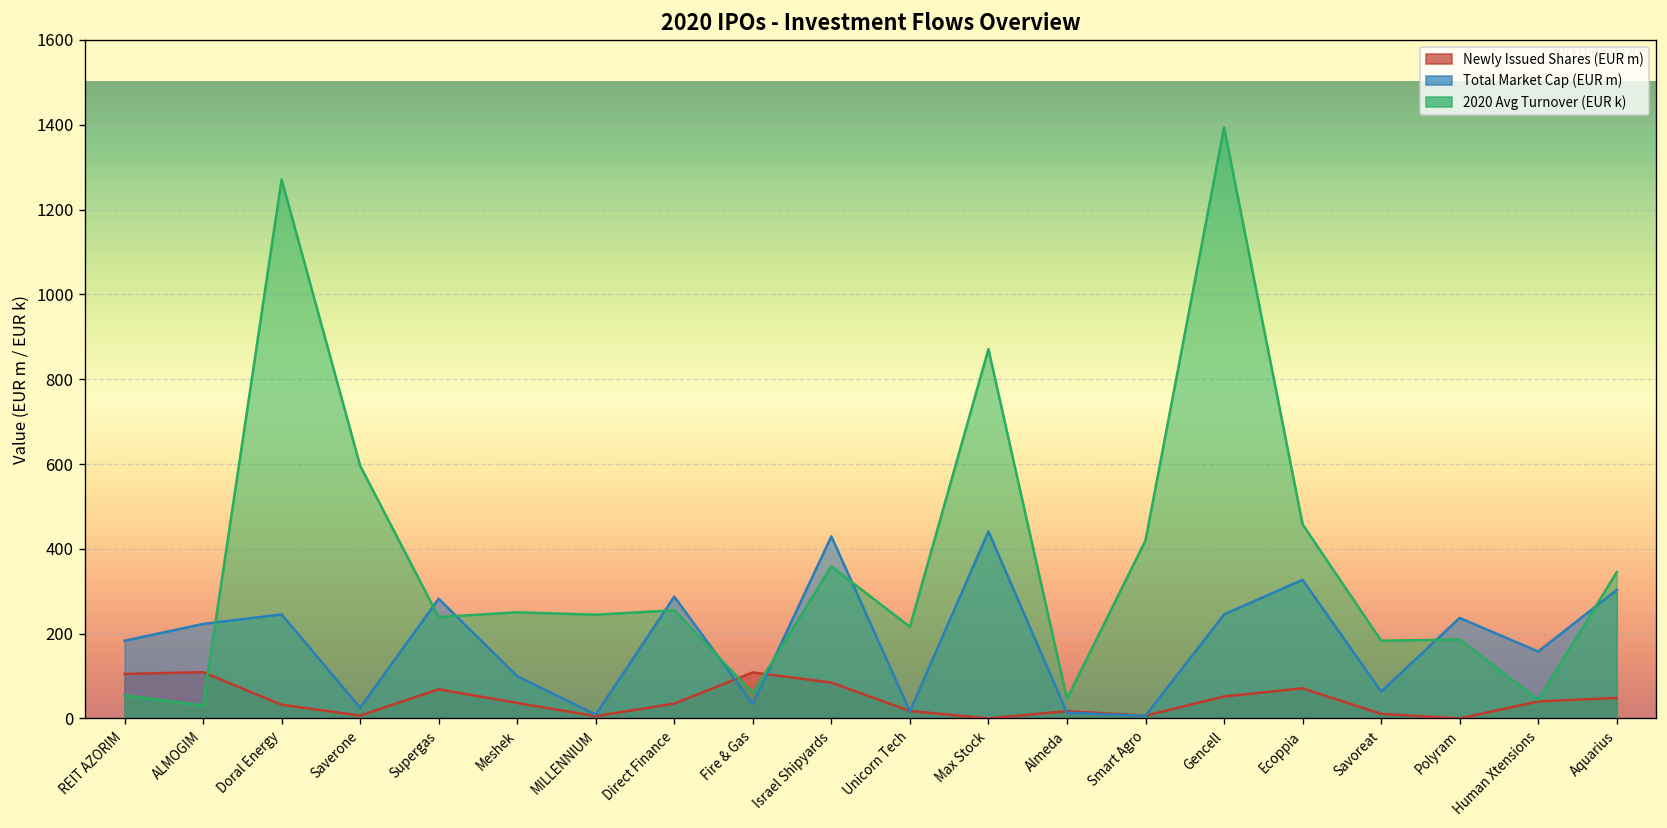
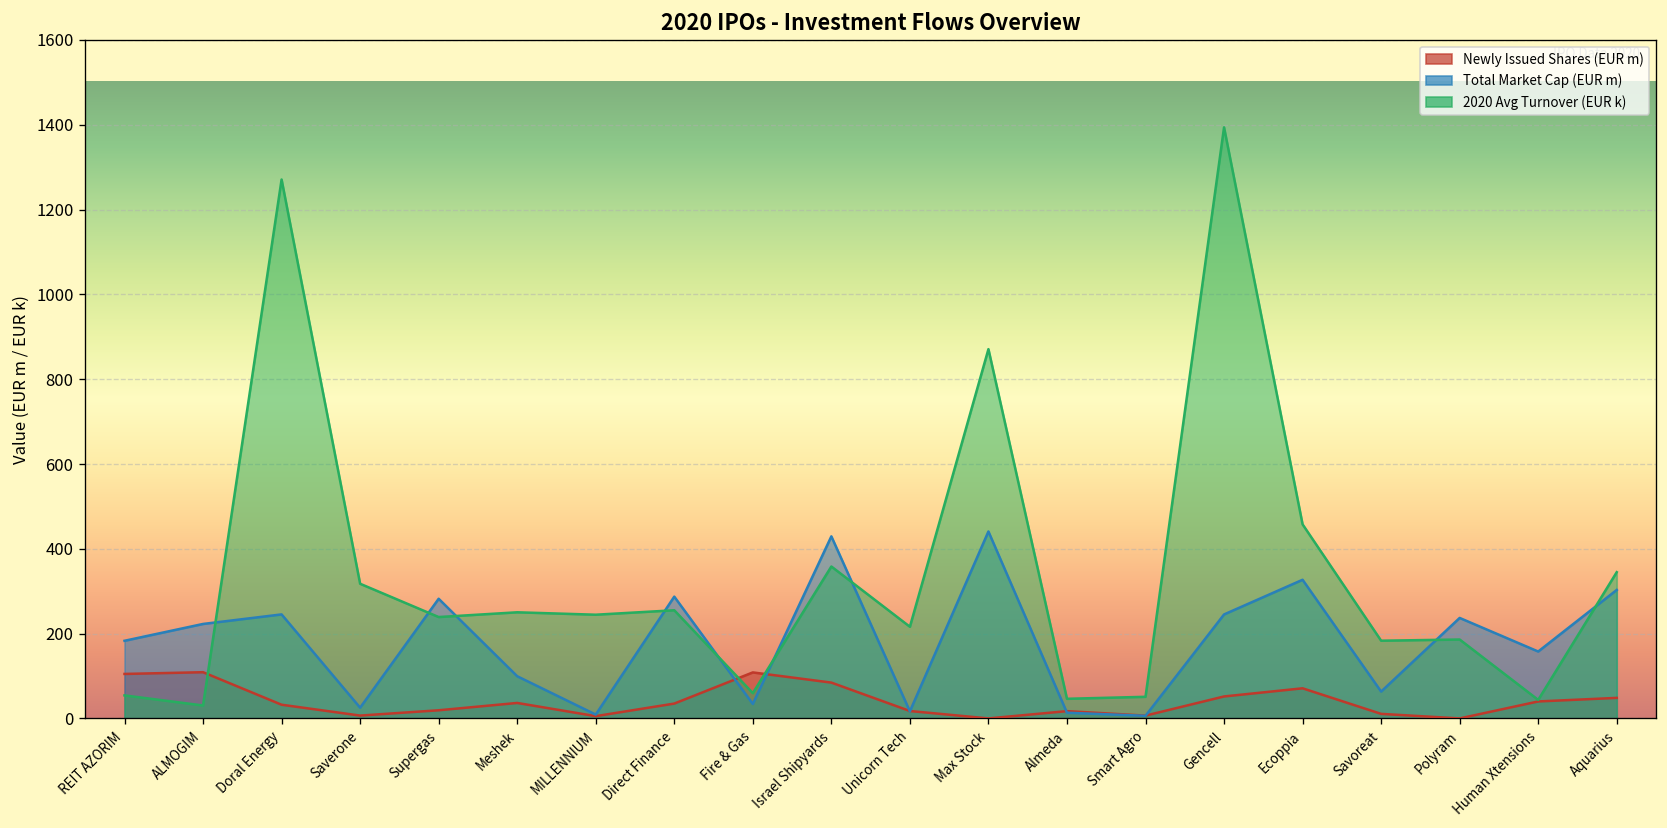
2020 Avg Turnover (EUR k), Saverone: 600 -> 320
Newly Issued Shares (EUR m), Supergas: 70 -> 20
2020 Avg Turnover (EUR k), Smart Agro: 420 -> 50
